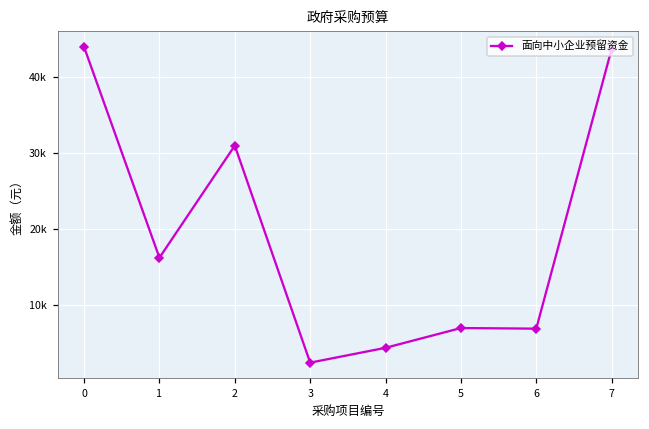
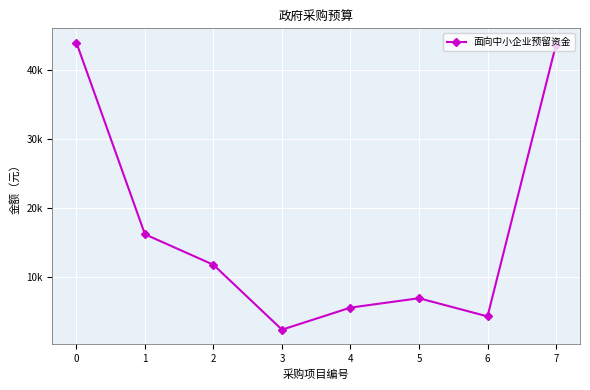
2: 31000 -> 12000
4: 4000 -> 6000
6: 7000 -> 4000
